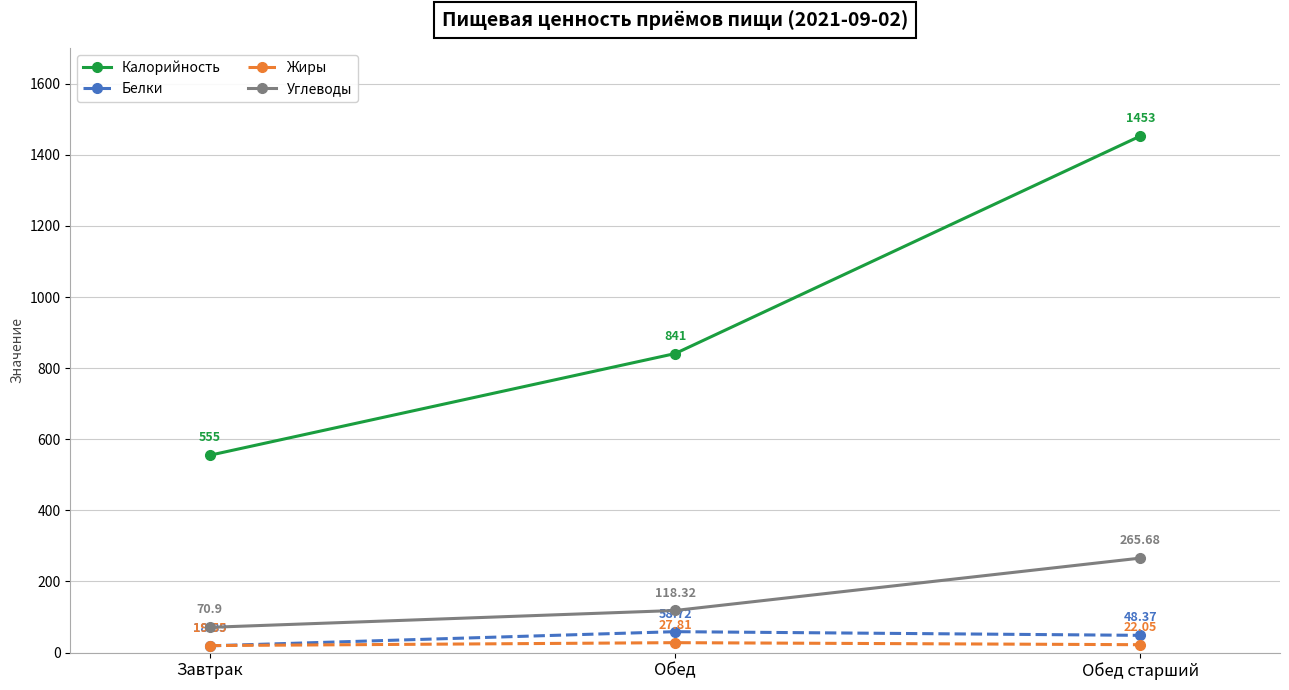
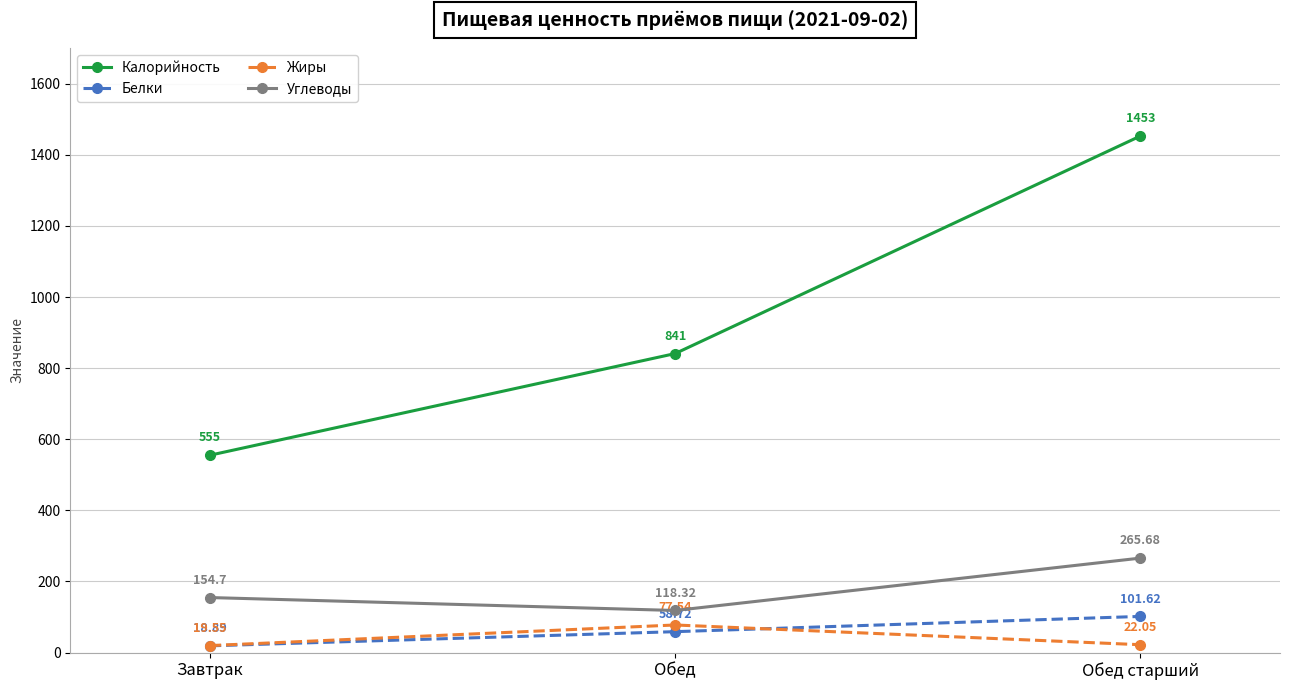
Углеводы, Завтрак: 70.9 -> 154.7
Жиры, Обед: 27.81 -> 77.54
Белки, Обед старший: 48.37 -> 101.62
